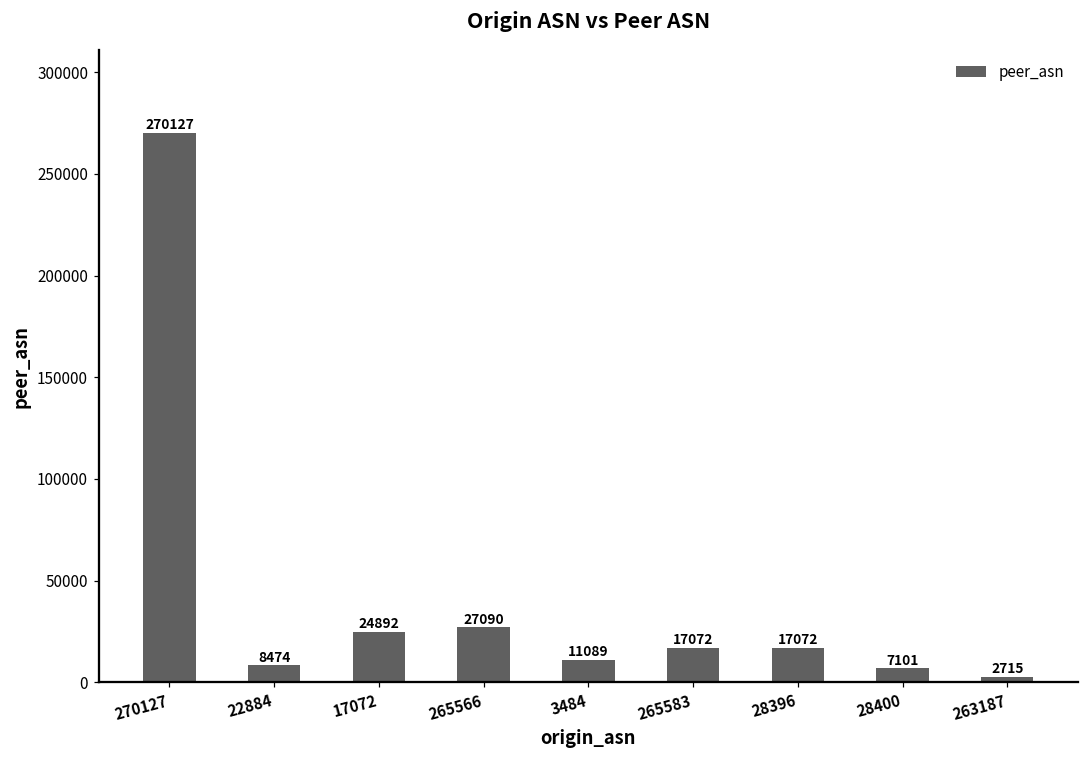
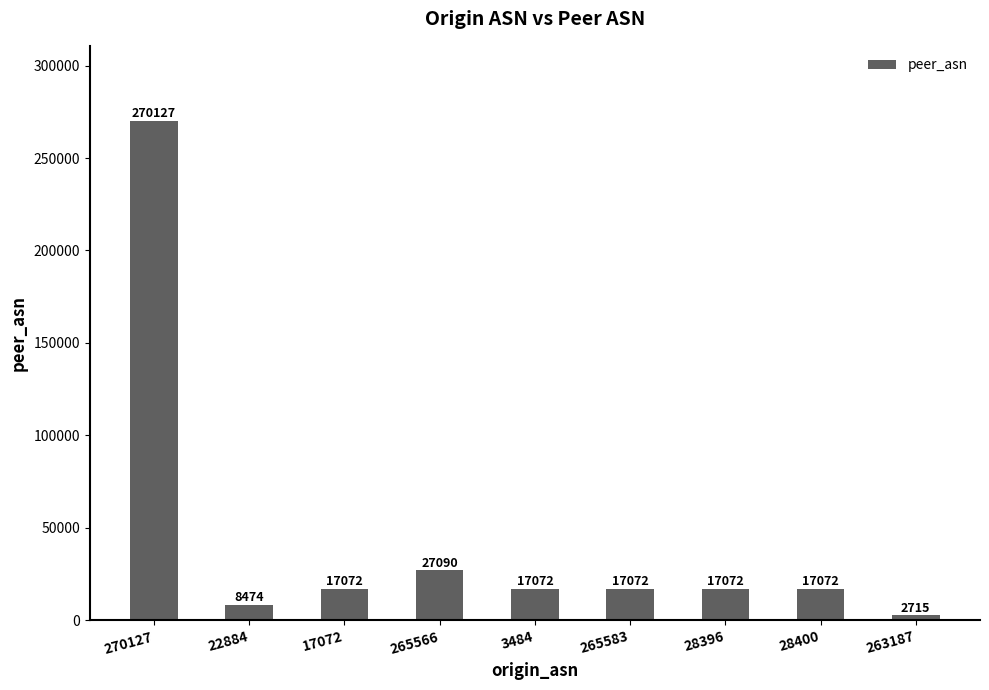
17072: 24892 -> 17072
3484: 11089 -> 17072
28400: 7101 -> 17072
